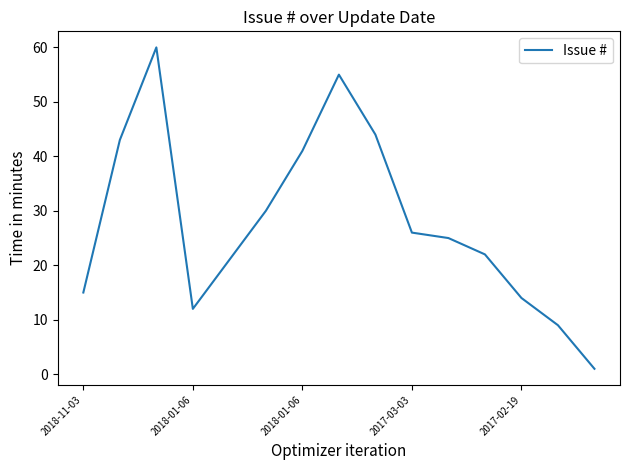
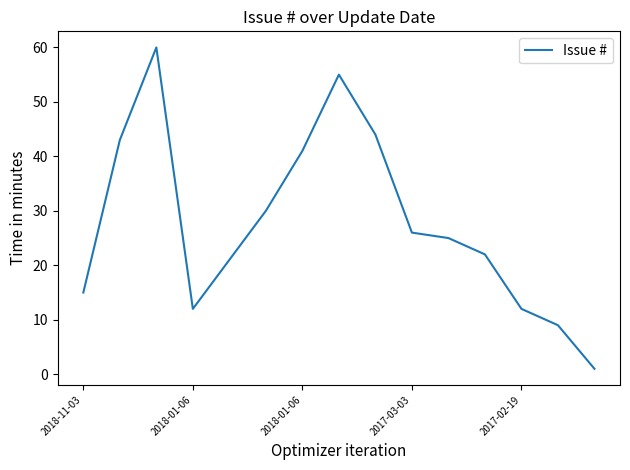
2017-02-19: 14 -> 12
